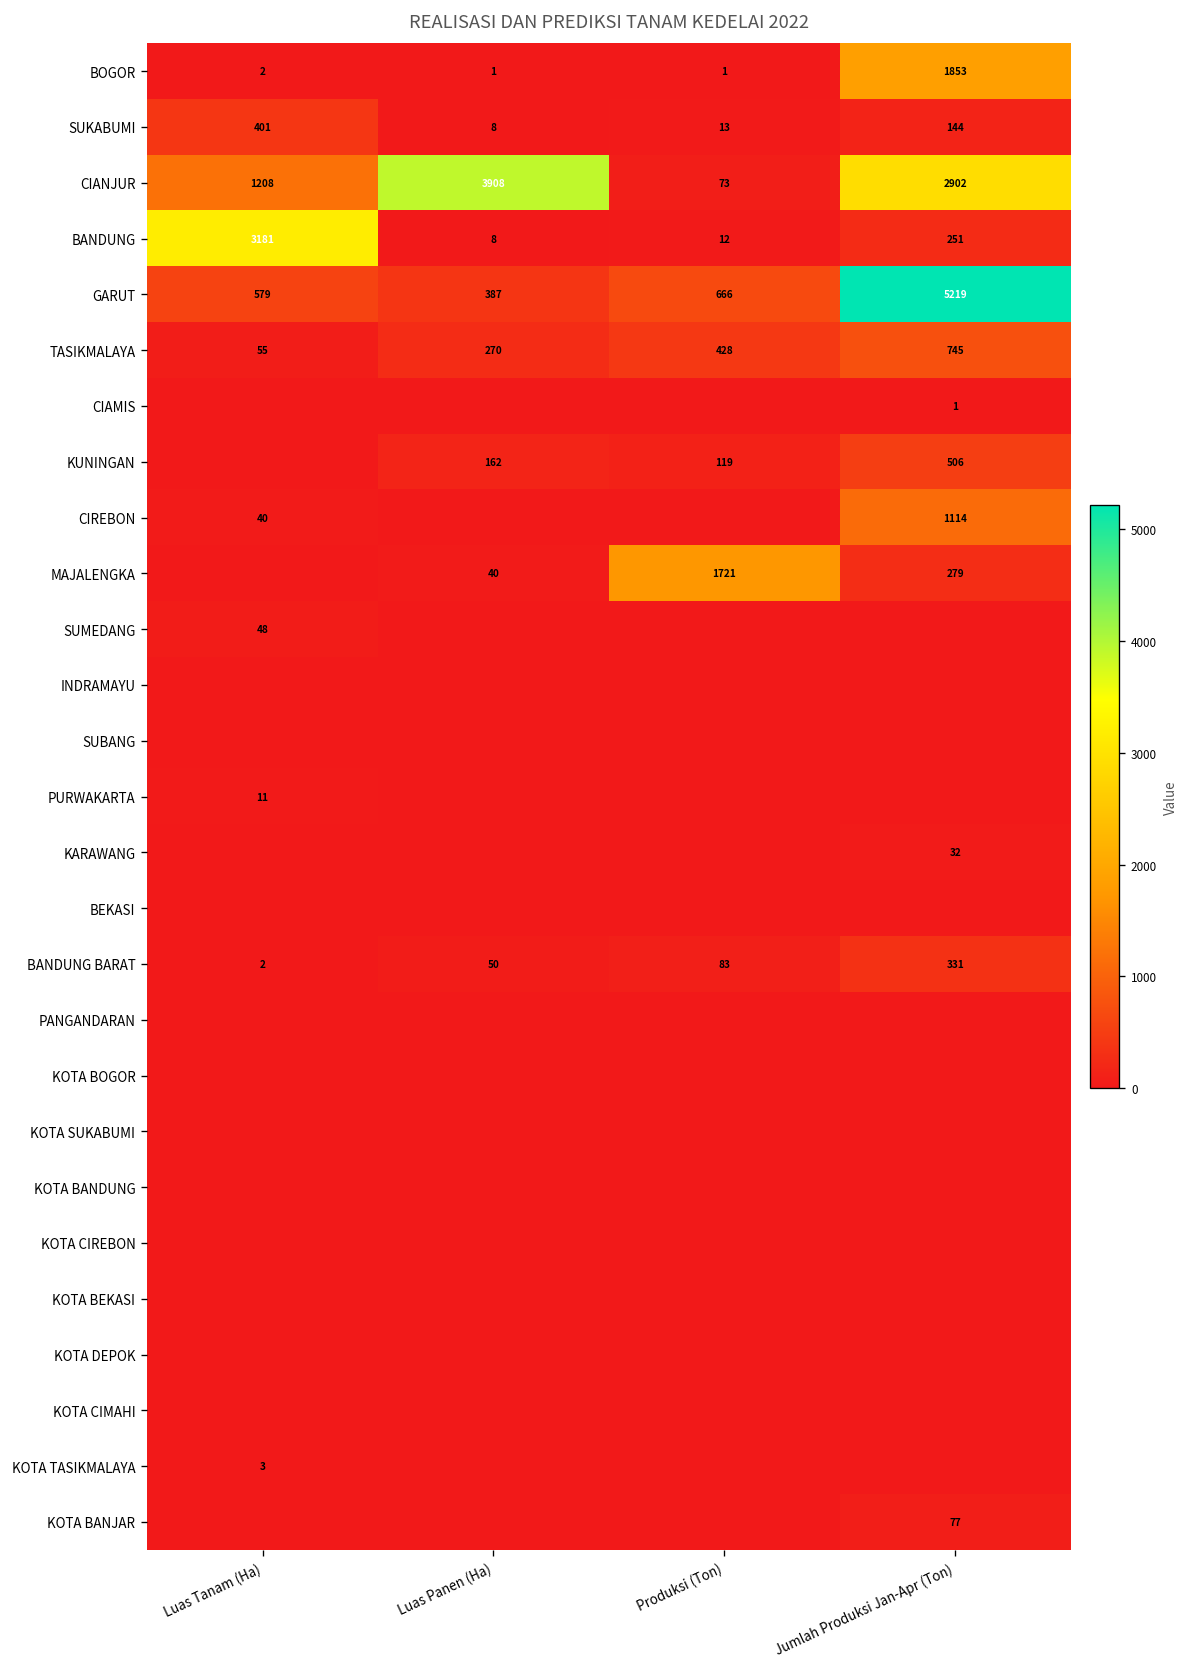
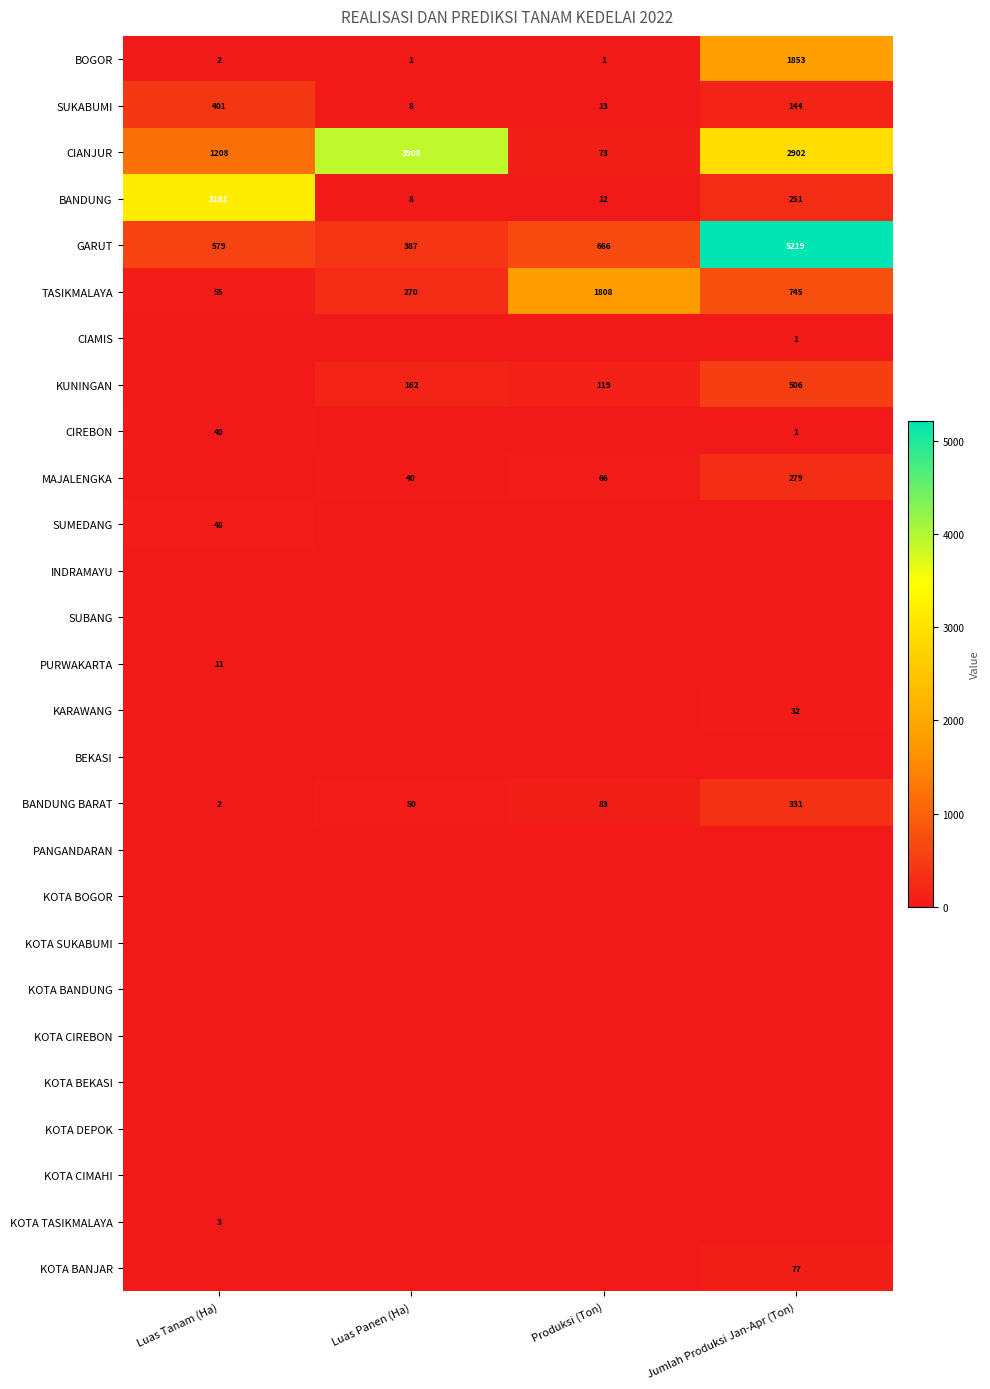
TASIKMALAYA, Produksi (Ton): 428 -> 1808
CIREBON, Jumlah Produksi Jan-Apr (Ton): 1114 -> 1
MAJALENGKA, Produksi (Ton): 1721 -> 66
